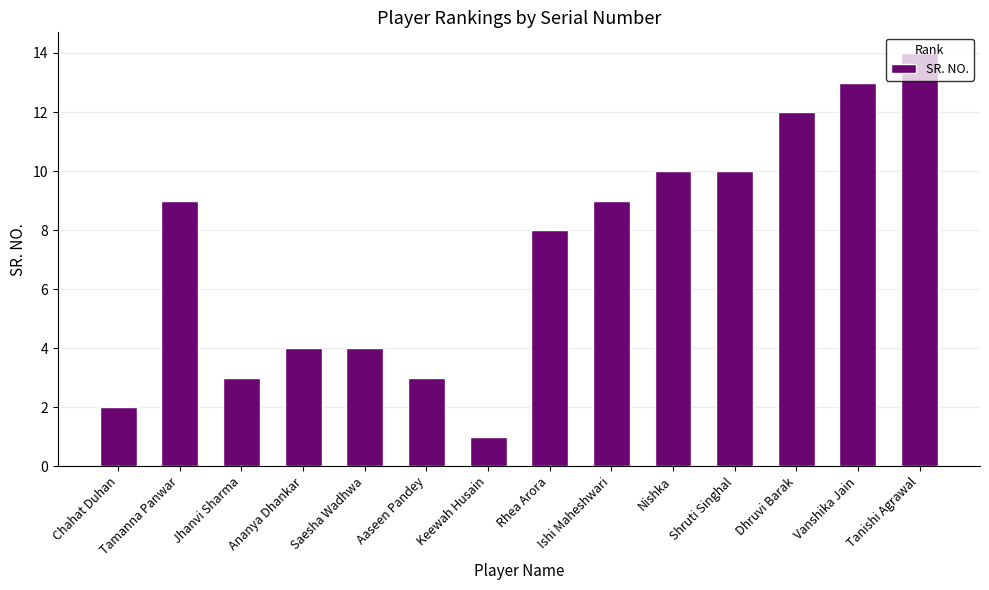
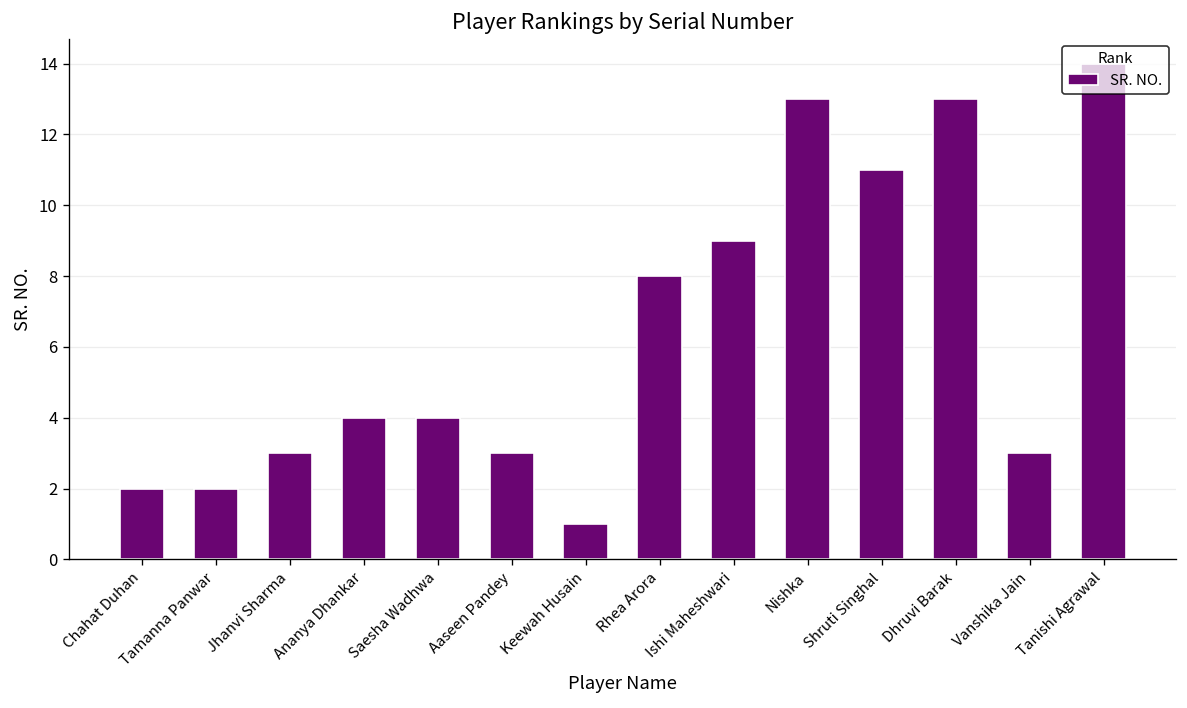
Tamanna Panwar: 9 -> 2
Nishka: 10 -> 13
Shruti Singhal: 10 -> 11
Dhruvi Barak: 12 -> 13
Vanshika Jain: 13 -> 3
